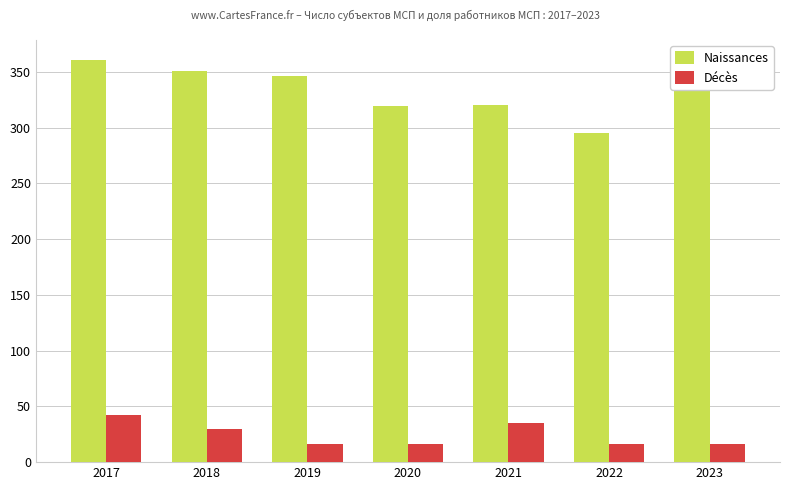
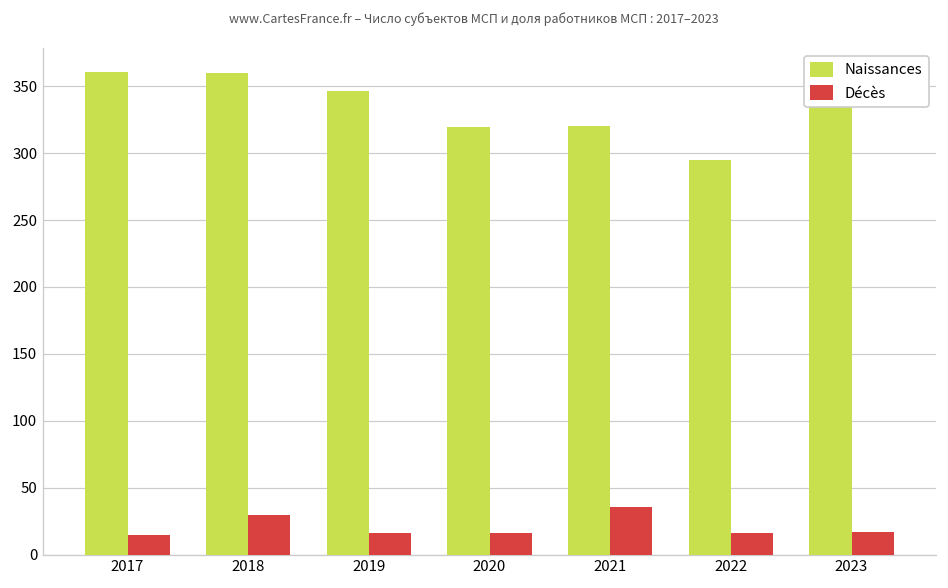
Décès, 2017: 42 -> 15
Naissances, 2018: 351 -> 360
